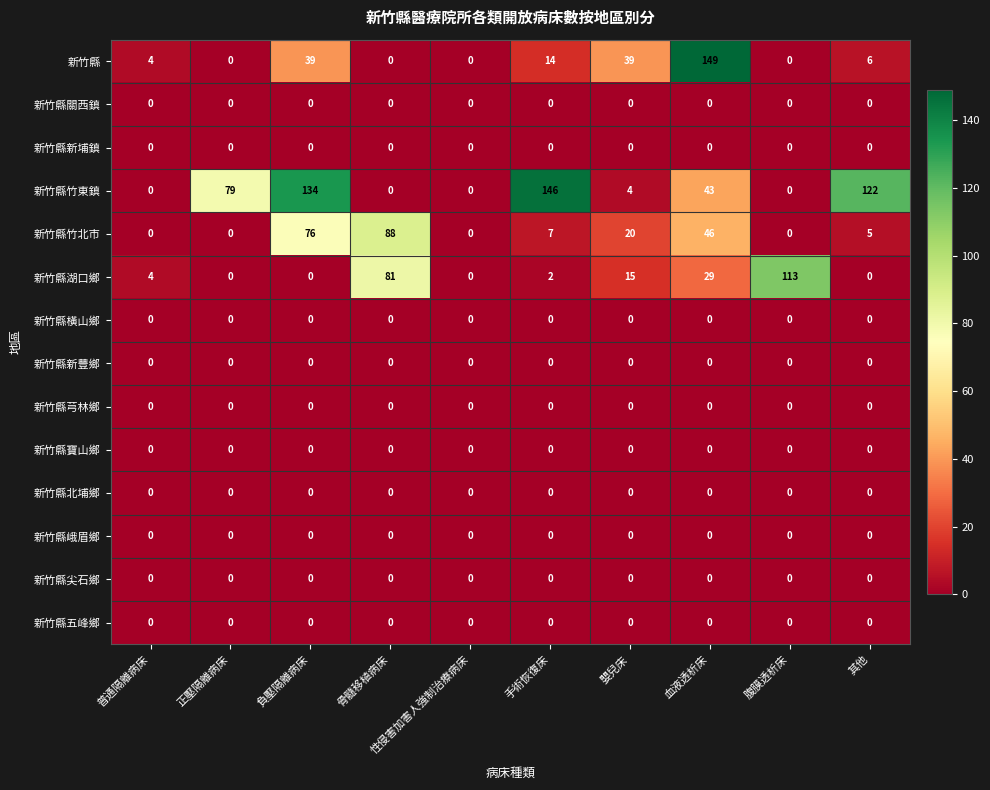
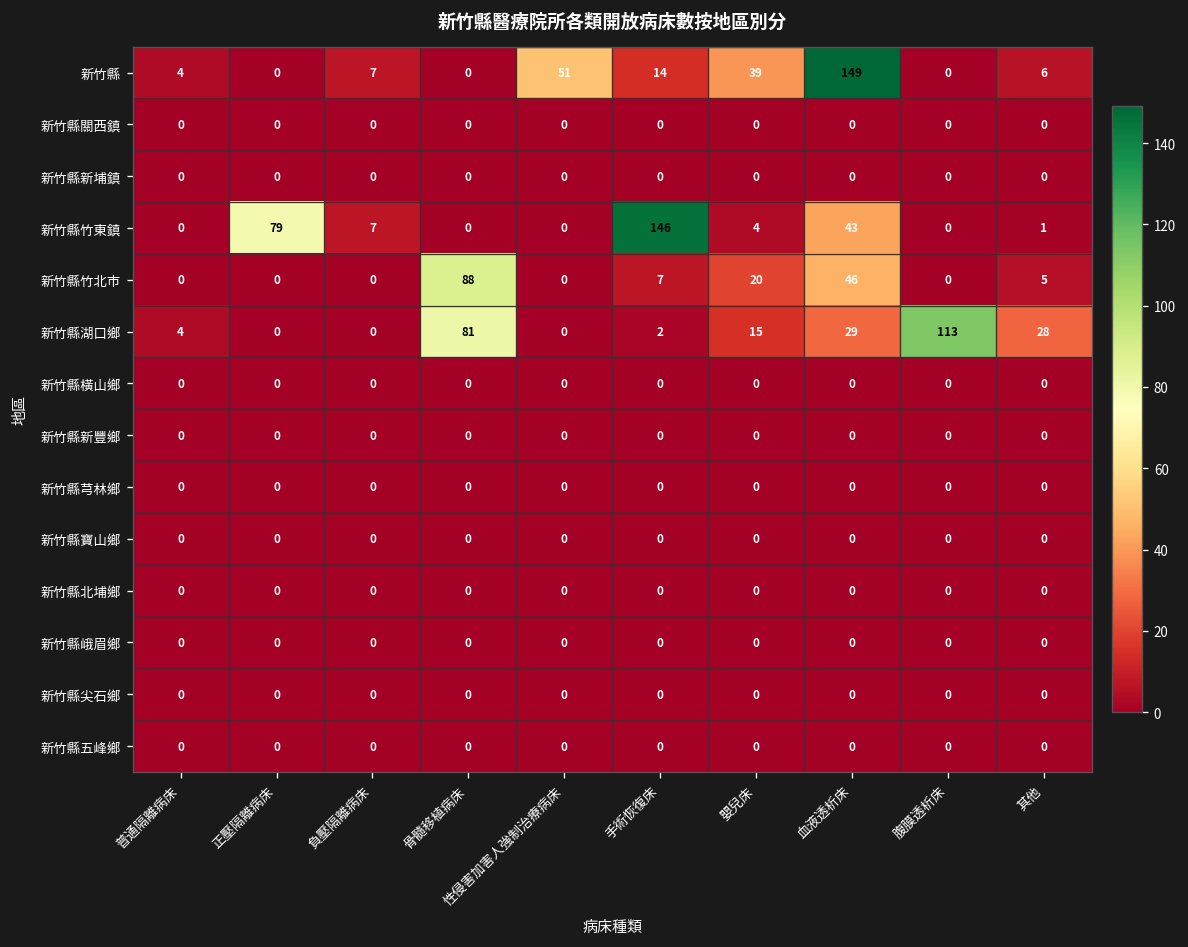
新竹縣, 負壓隔離病床: 39 -> 7
新竹縣, 性侵害加害人強制治療病床: 0 -> 51
新竹縣竹東鎮, 負壓隔離病床: 134 -> 7
新竹縣竹東鎮, 其他: 122 -> 1
新竹縣竹北市, 負壓隔離病床: 76 -> 0
新竹縣湖口鄉, 其他: 0 -> 28
